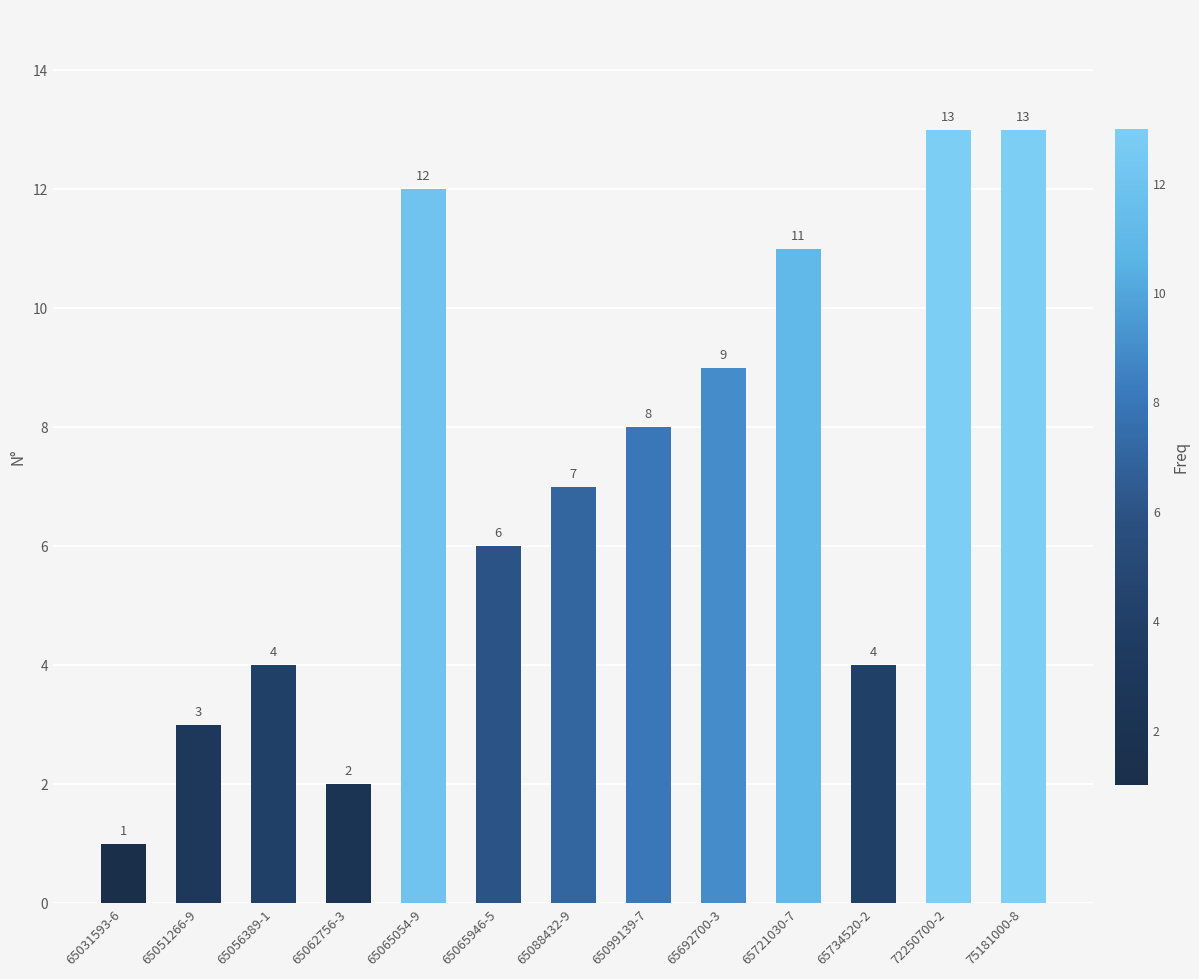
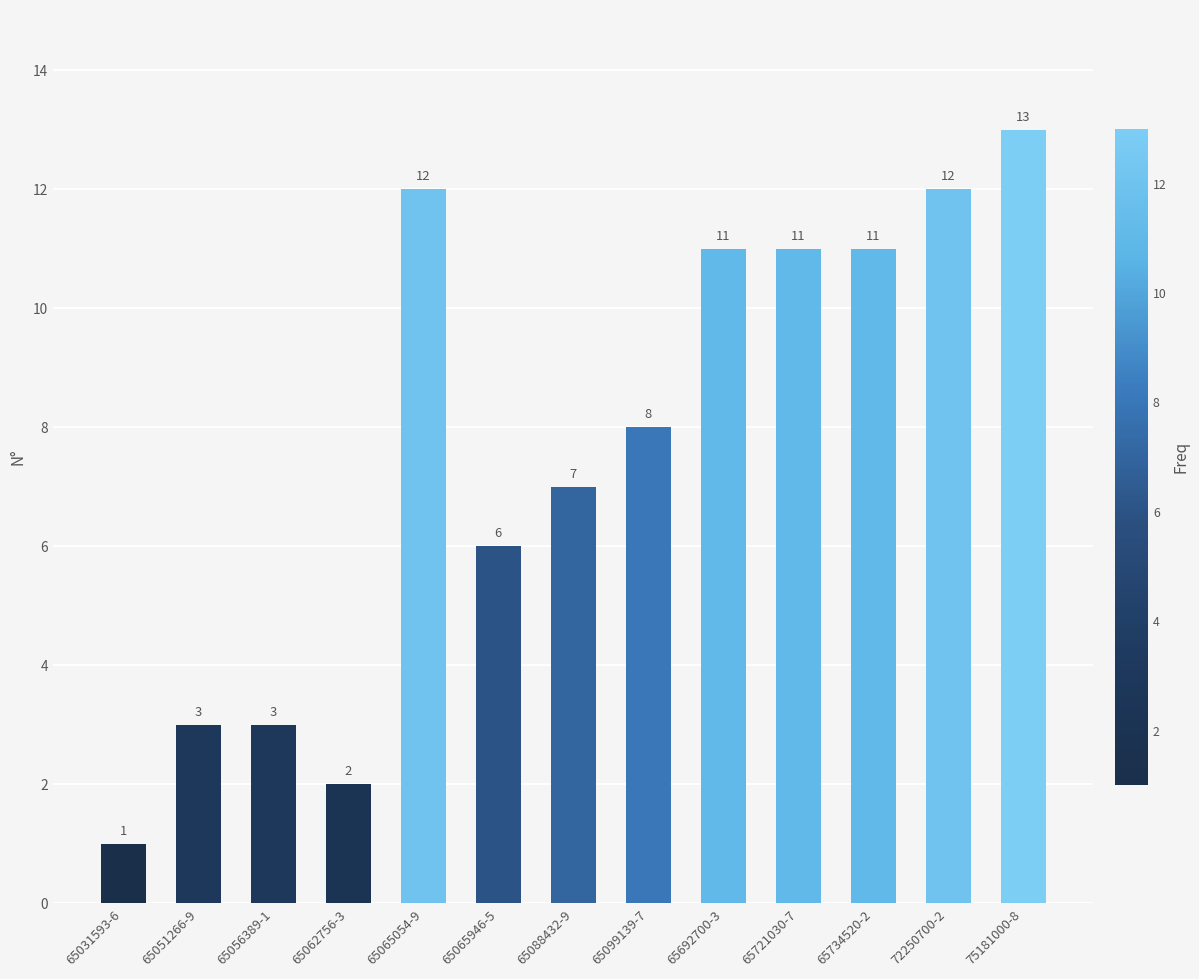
65056389-1: 4 -> 3
65692700-3: 9 -> 11
65734520-2: 4 -> 11
72250700-2: 13 -> 12
